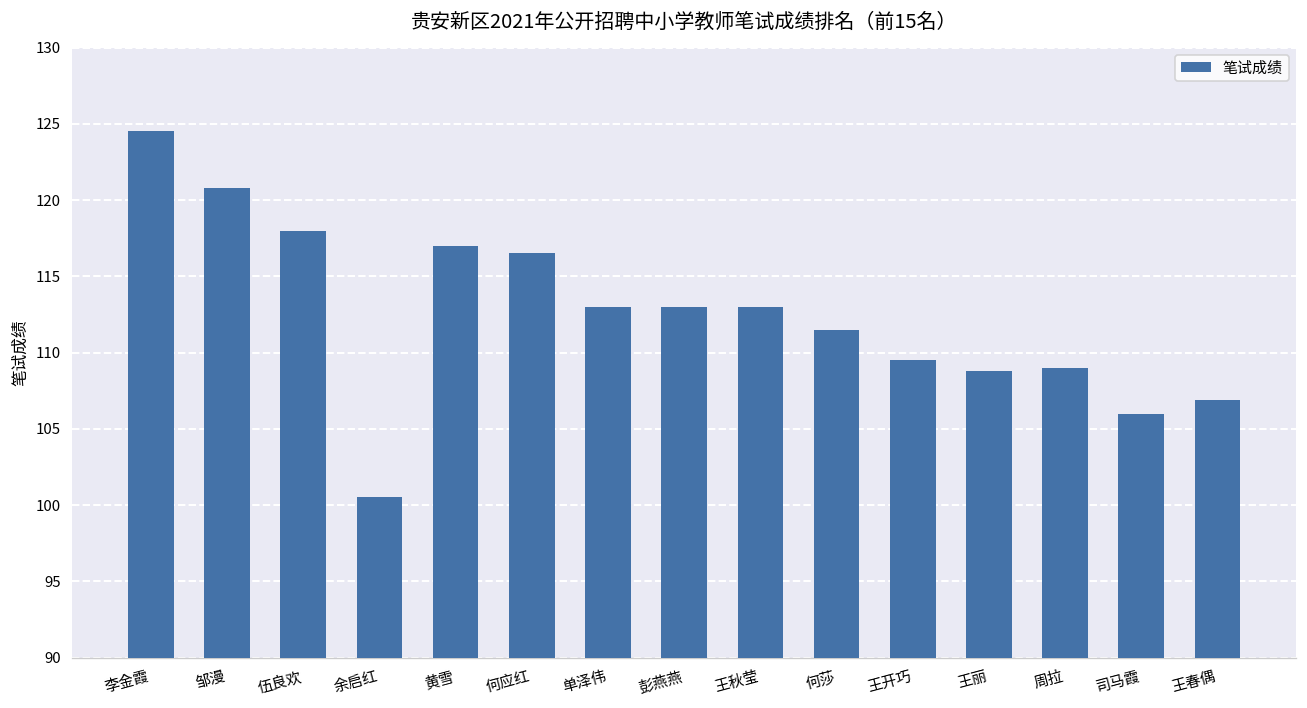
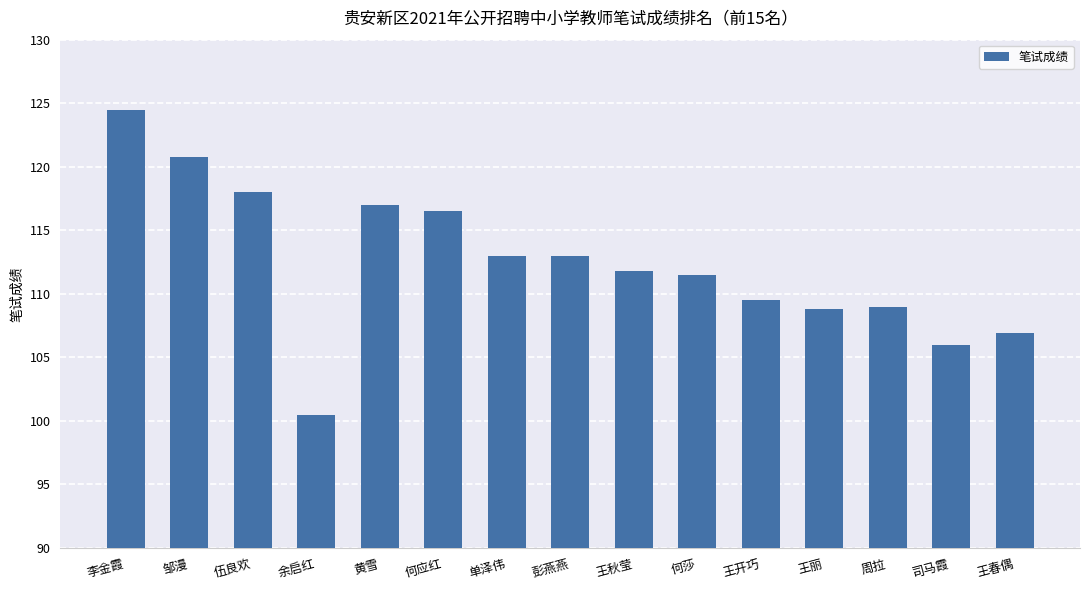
王秋莹: 113.0 -> 111.8
